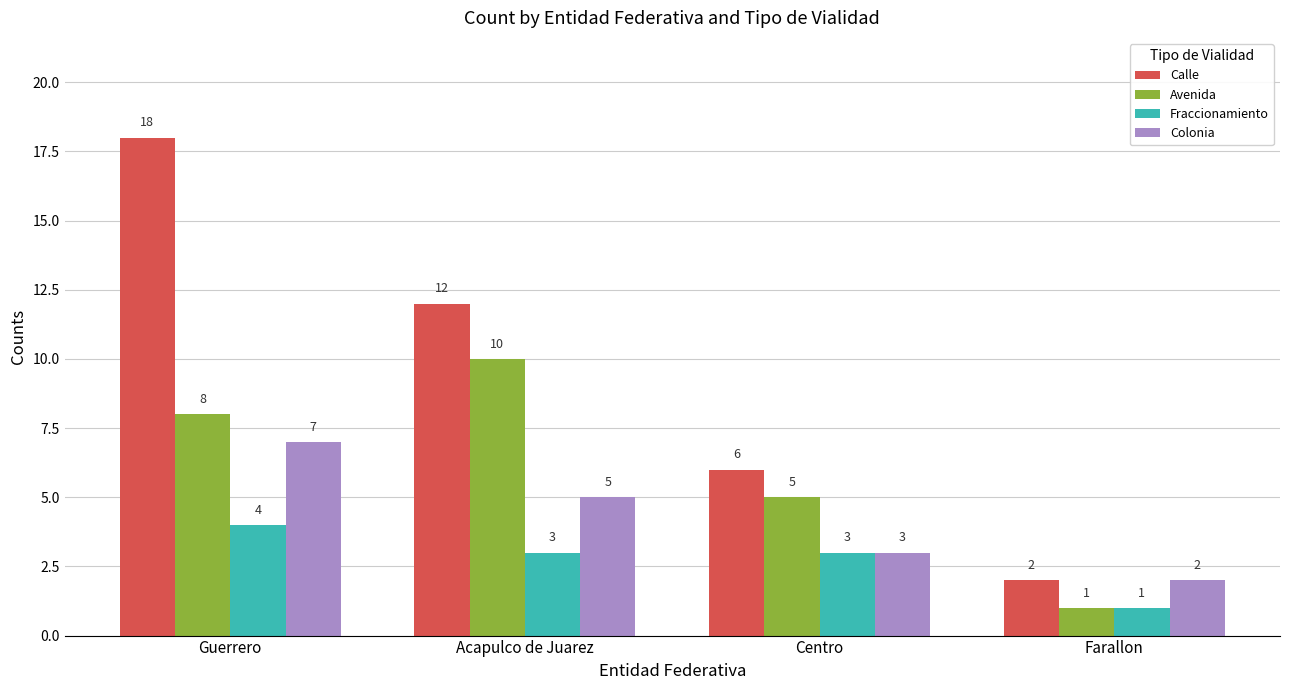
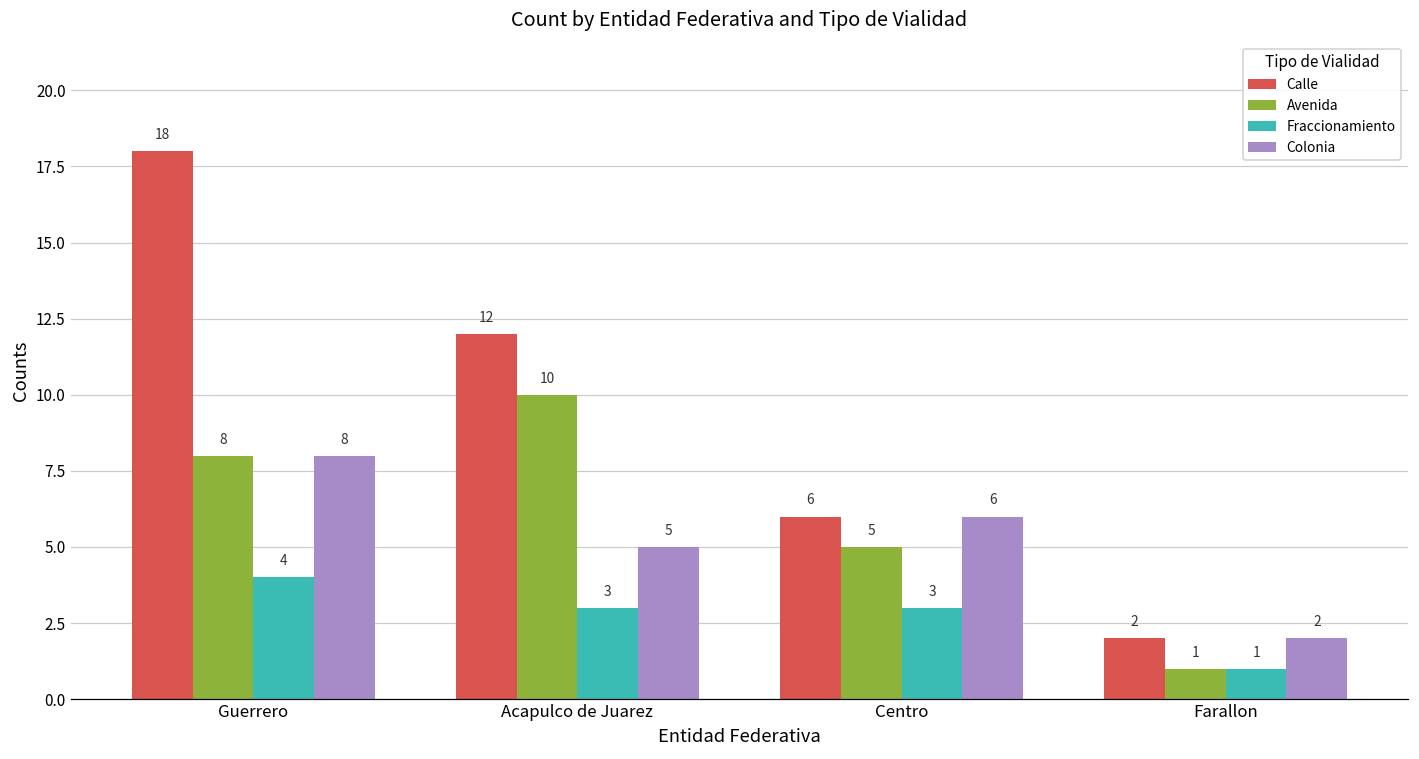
Colonia, Guerrero: 7 -> 8
Colonia, Centro: 3 -> 6
